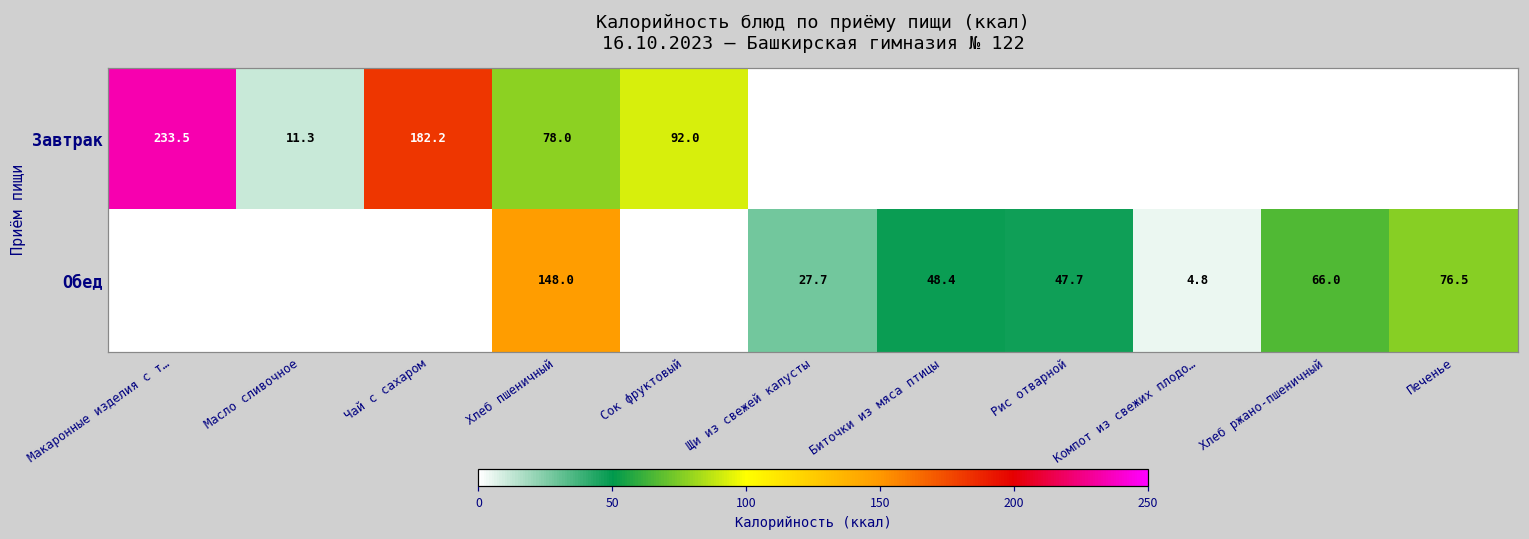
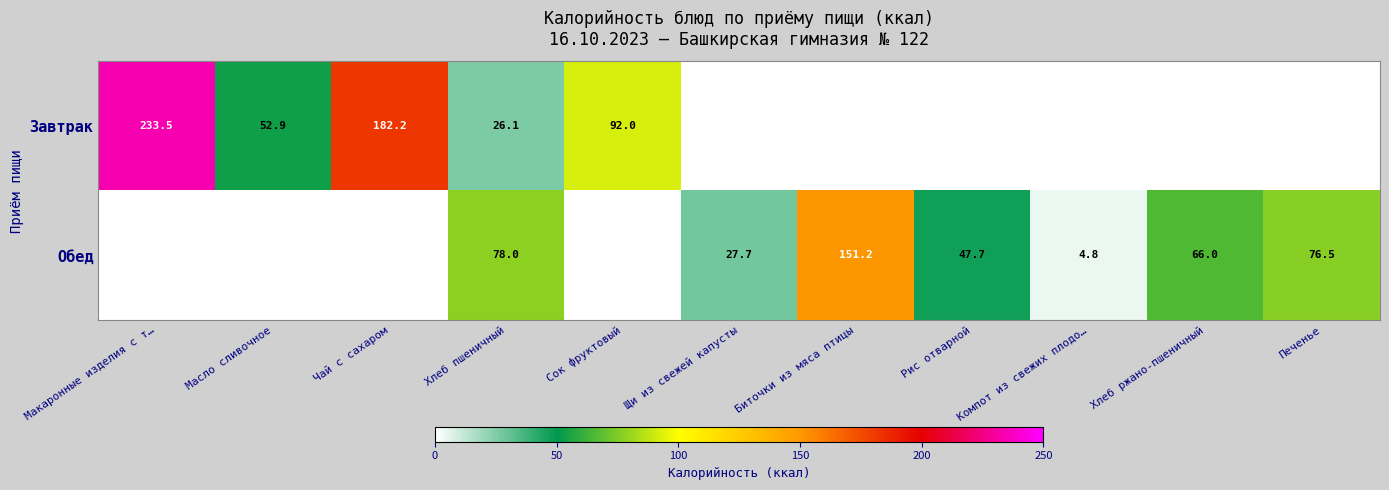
Завтрак, Масло сливочное: 11.3 -> 52.9
Завтрак, Хлеб пшеничный: 78.0 -> 26.1
Обед, Хлеб пшеничный: 148.0 -> 78.0
Обед, Биточки из мяса птицы: 48.4 -> 151.2
